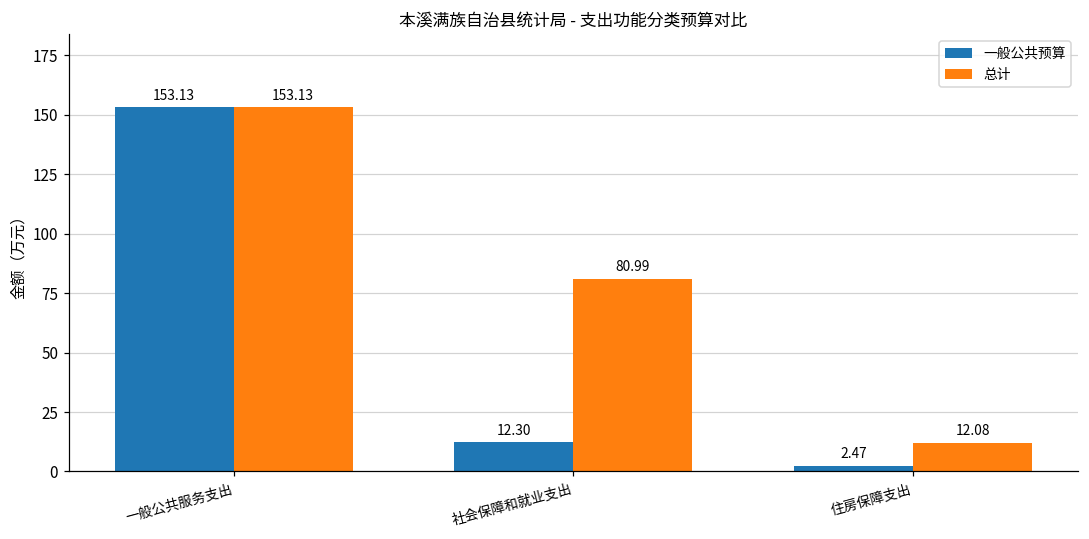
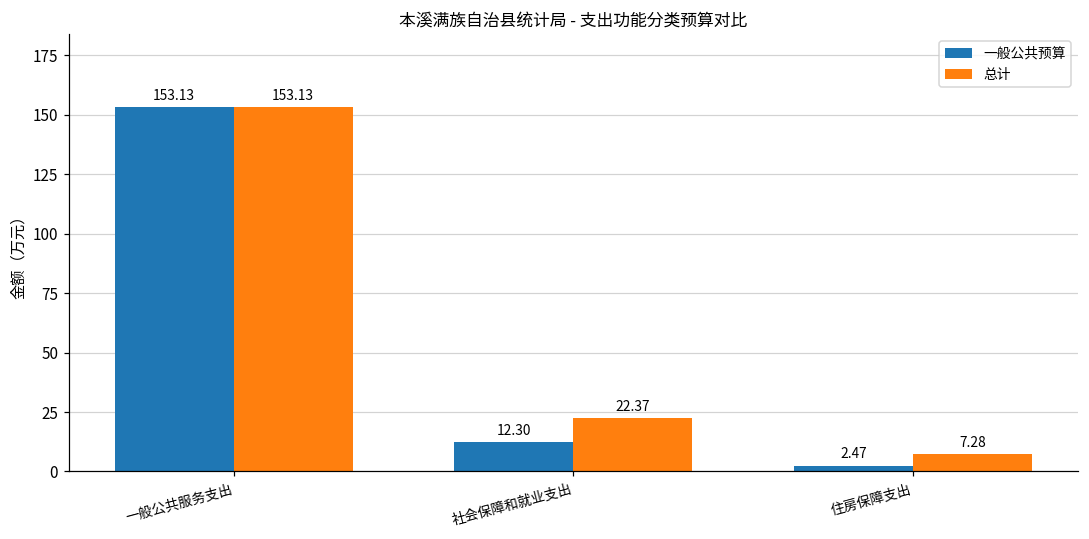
总计, 社会保障和就业支出: 80.99 -> 22.37
总计, 住房保障支出: 12.08 -> 7.28
